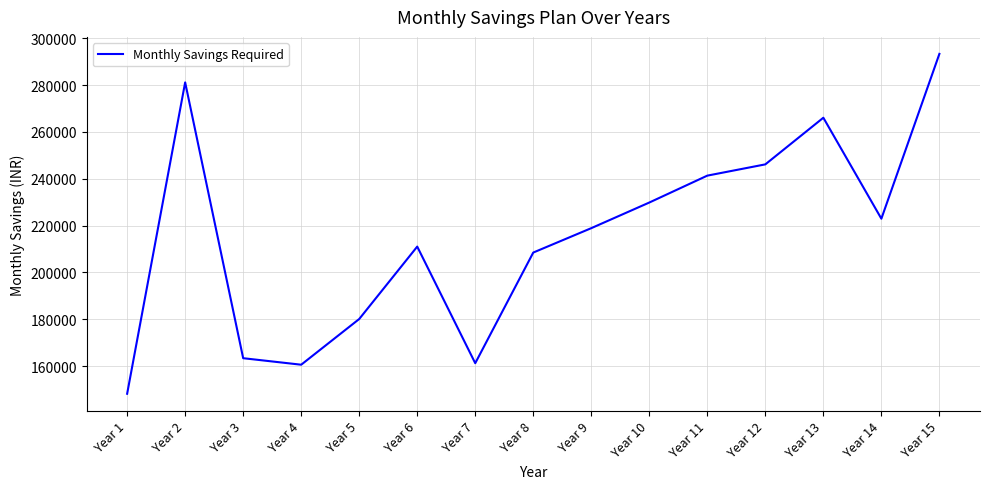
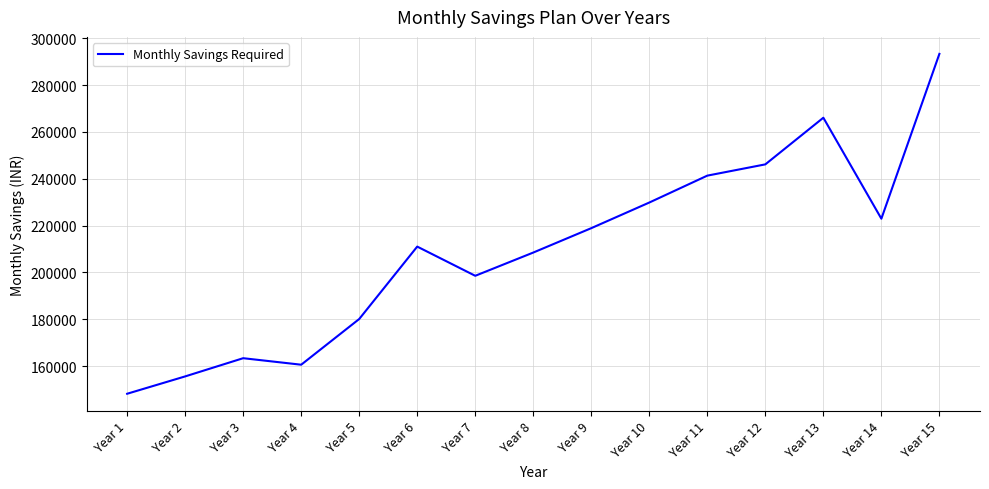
Year 2: 281000 -> 156000
Year 7: 161000 -> 199000
